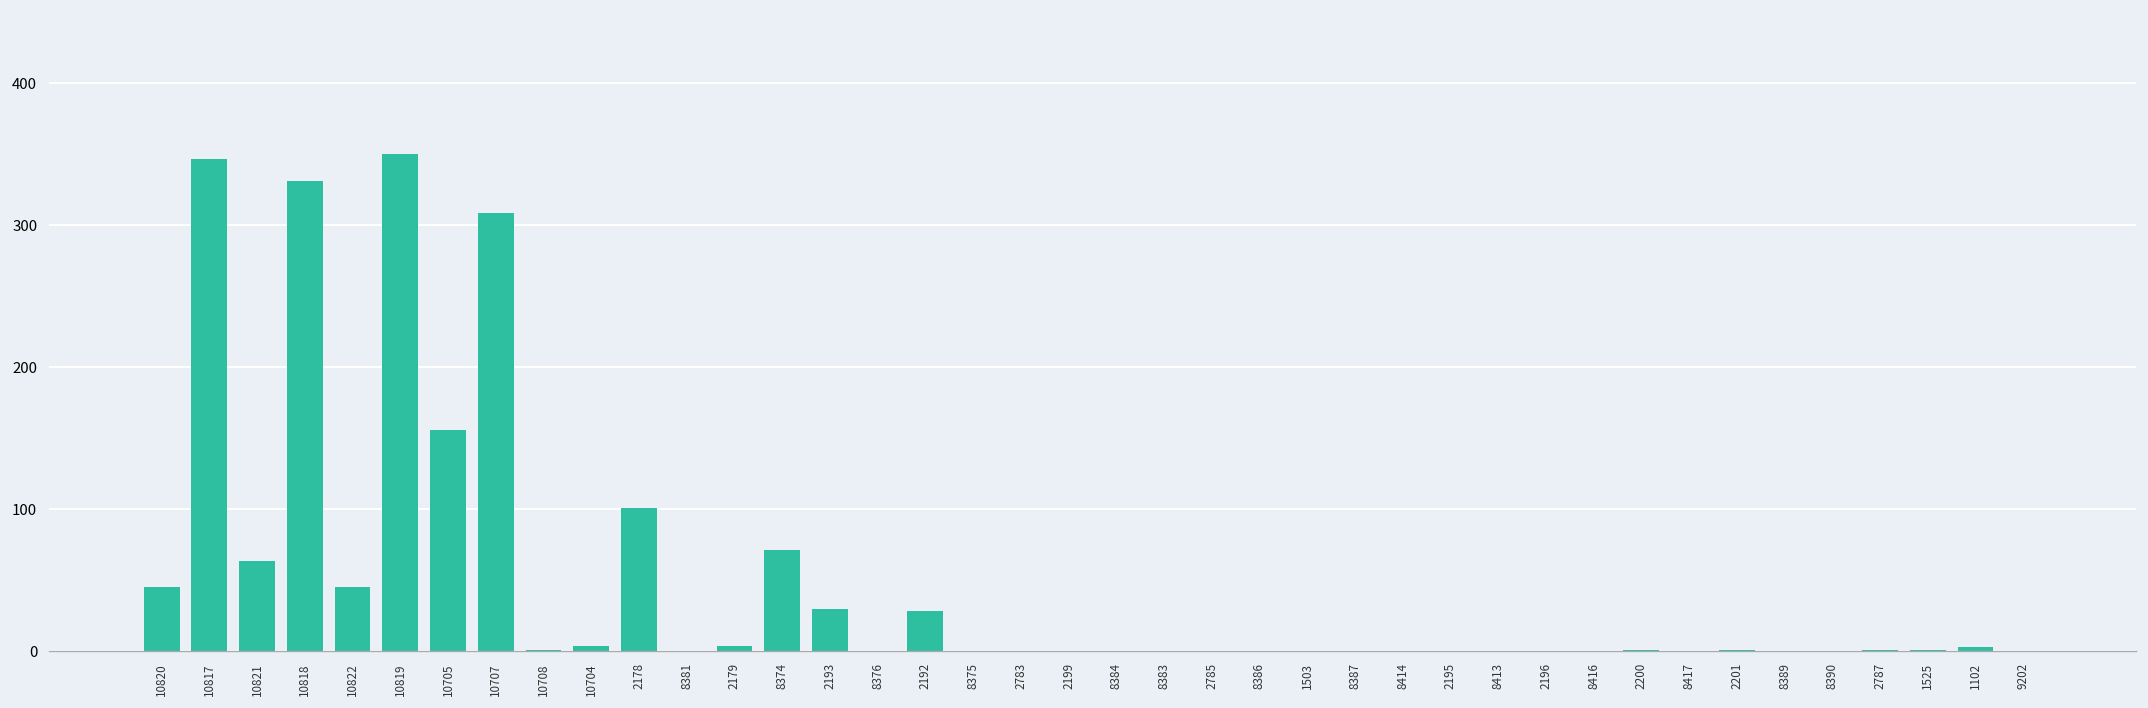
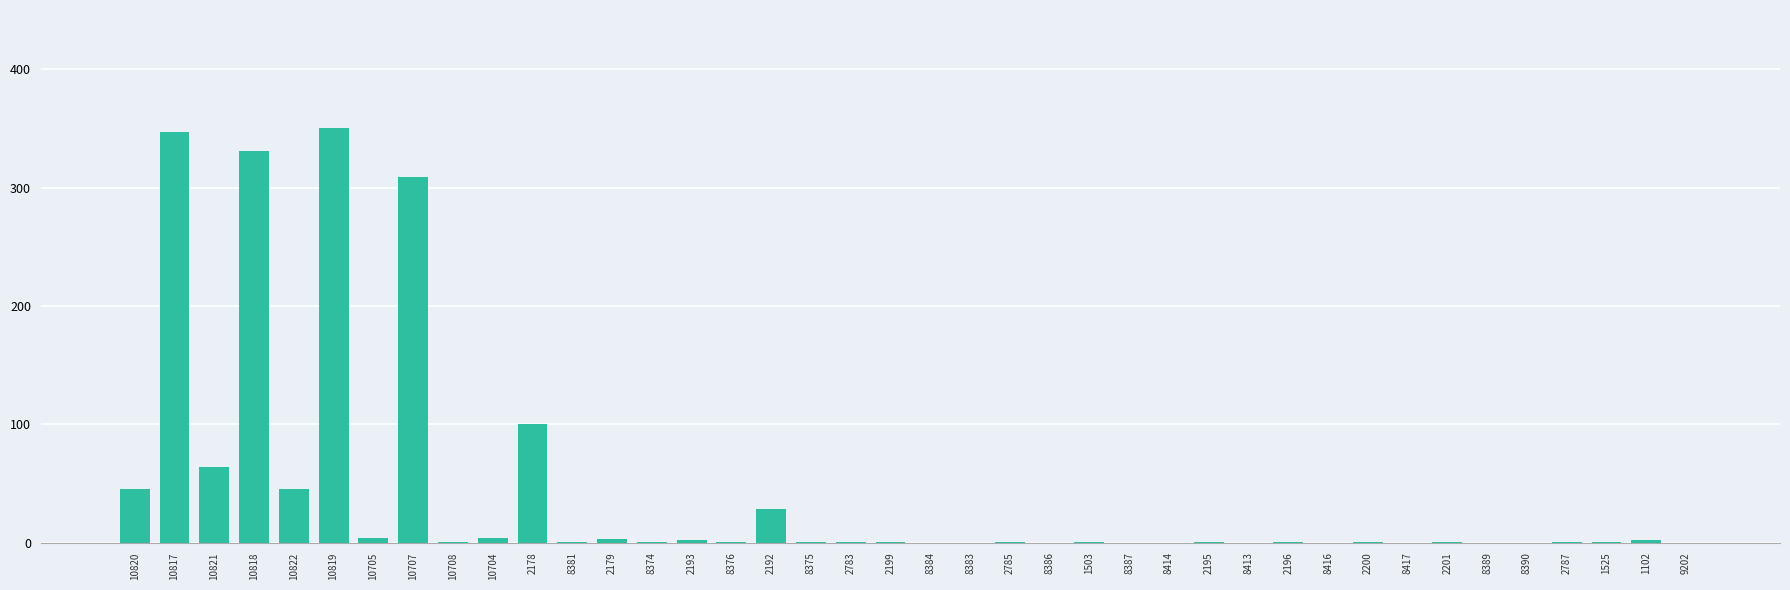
10705: 156 -> 4
8374: 71 -> 1
2193: 30 -> 3
